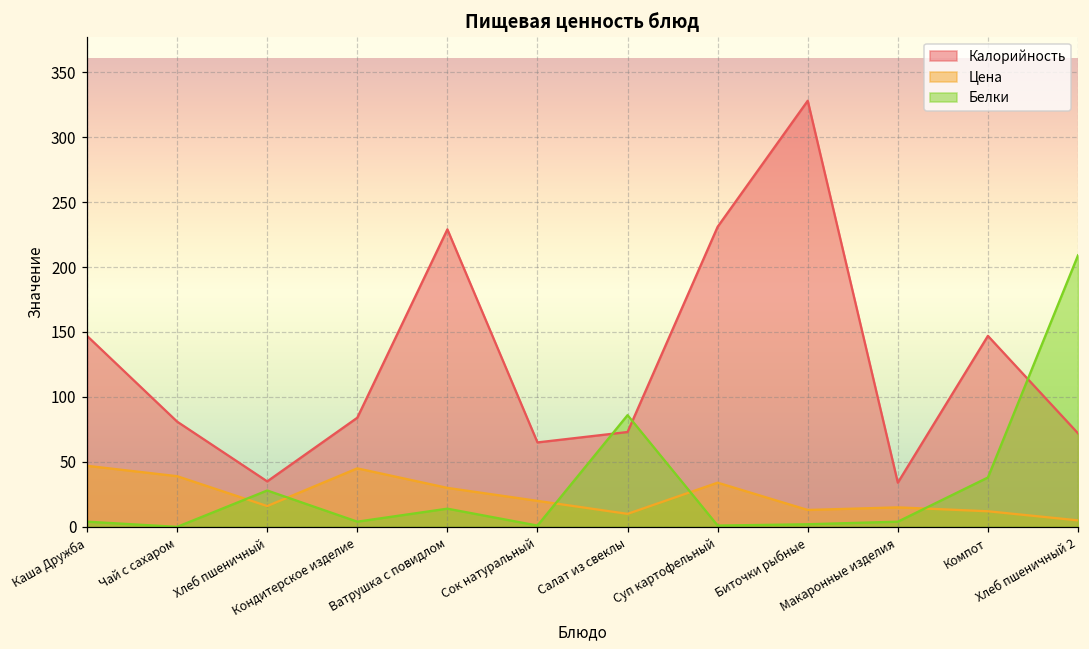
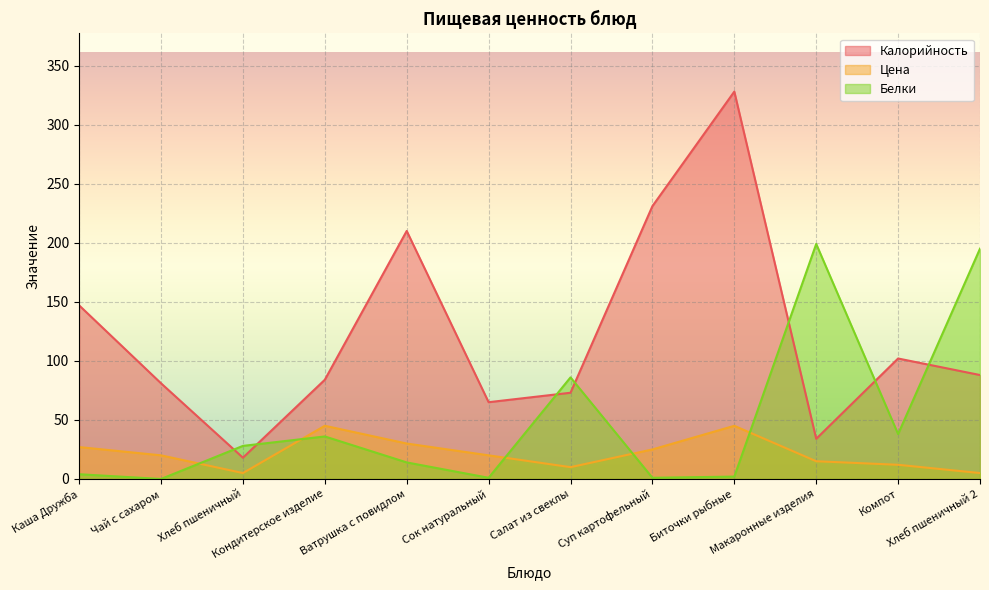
Цена, Каша Дружба: 47 -> 27
Цена, Чай с сахаром: 39 -> 20
Калорийность, Хлеб пшеничный: 35 -> 18
Цена, Хлеб пшеничный: 16 -> 5
Белки, Кондитерское изделие: 4 -> 36
Калорийность, Ватрушка с повидлом: 229 -> 210
Цена, Суп картофельный: 34 -> 25
Цена, Биточки рыбные: 13 -> 45
Белки, Макаронные изделия: 4 -> 199
Калорийность, Компот: 147 -> 102
Калорийность, Хлеб пшеничный 2: 72 -> 88
Белки, Хлеб пшеничный 2: 209 -> 195
